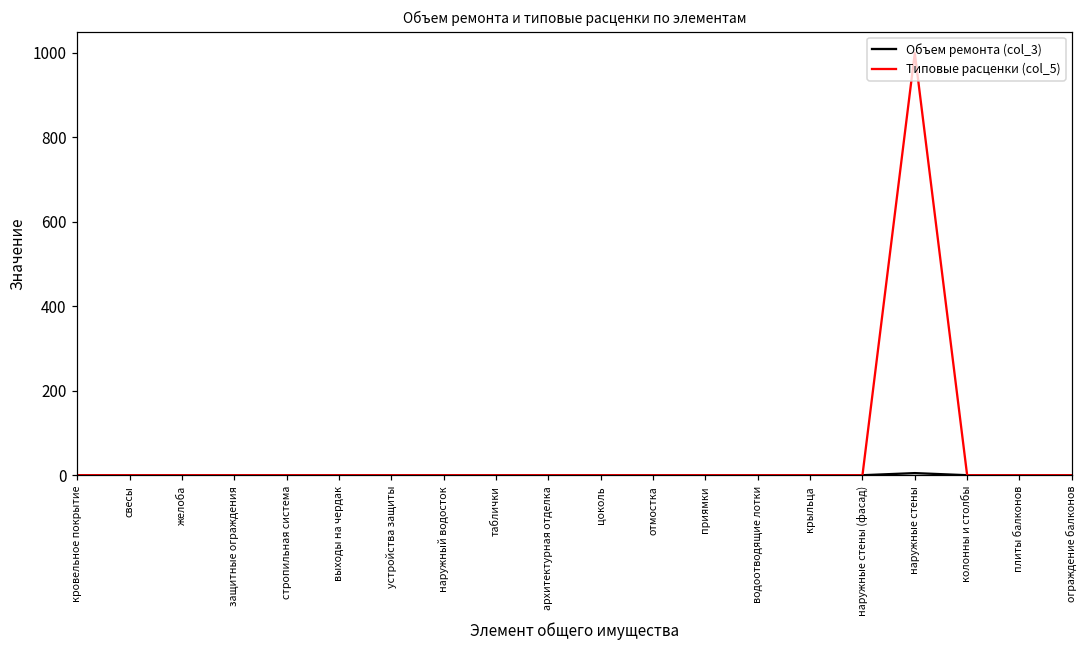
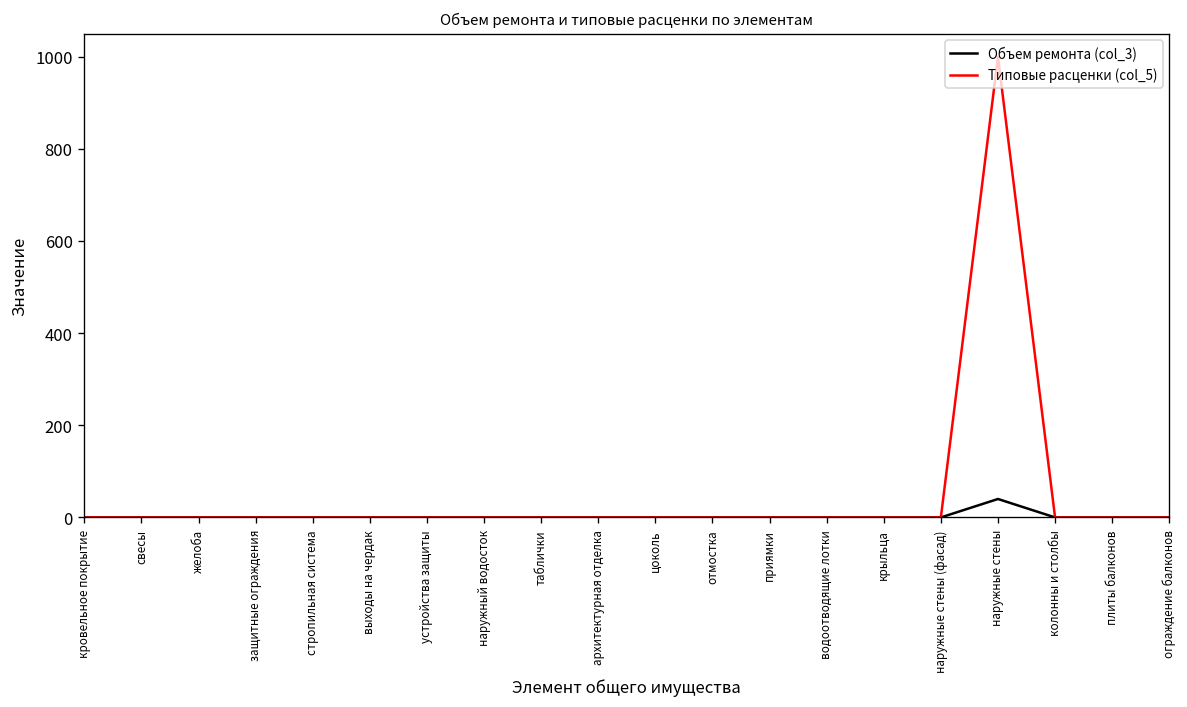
Объем ремонта (col_3), наружные стены: 10 -> 40
